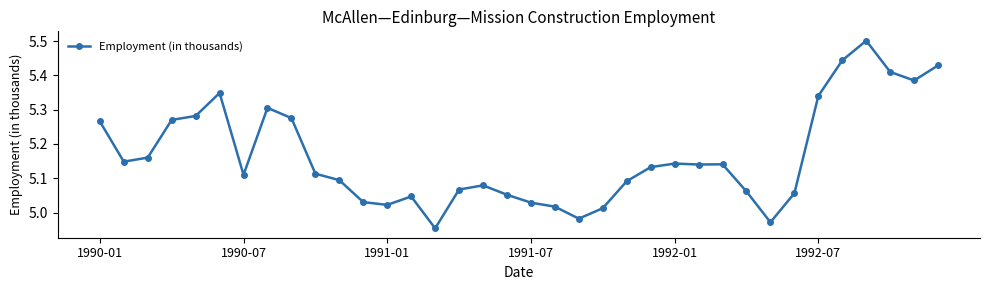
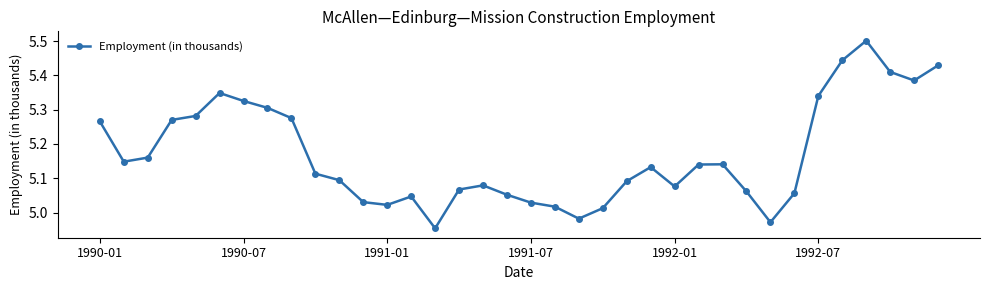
1990-07: 5.11 -> 5.33
1992-01: 5.14 -> 5.08
